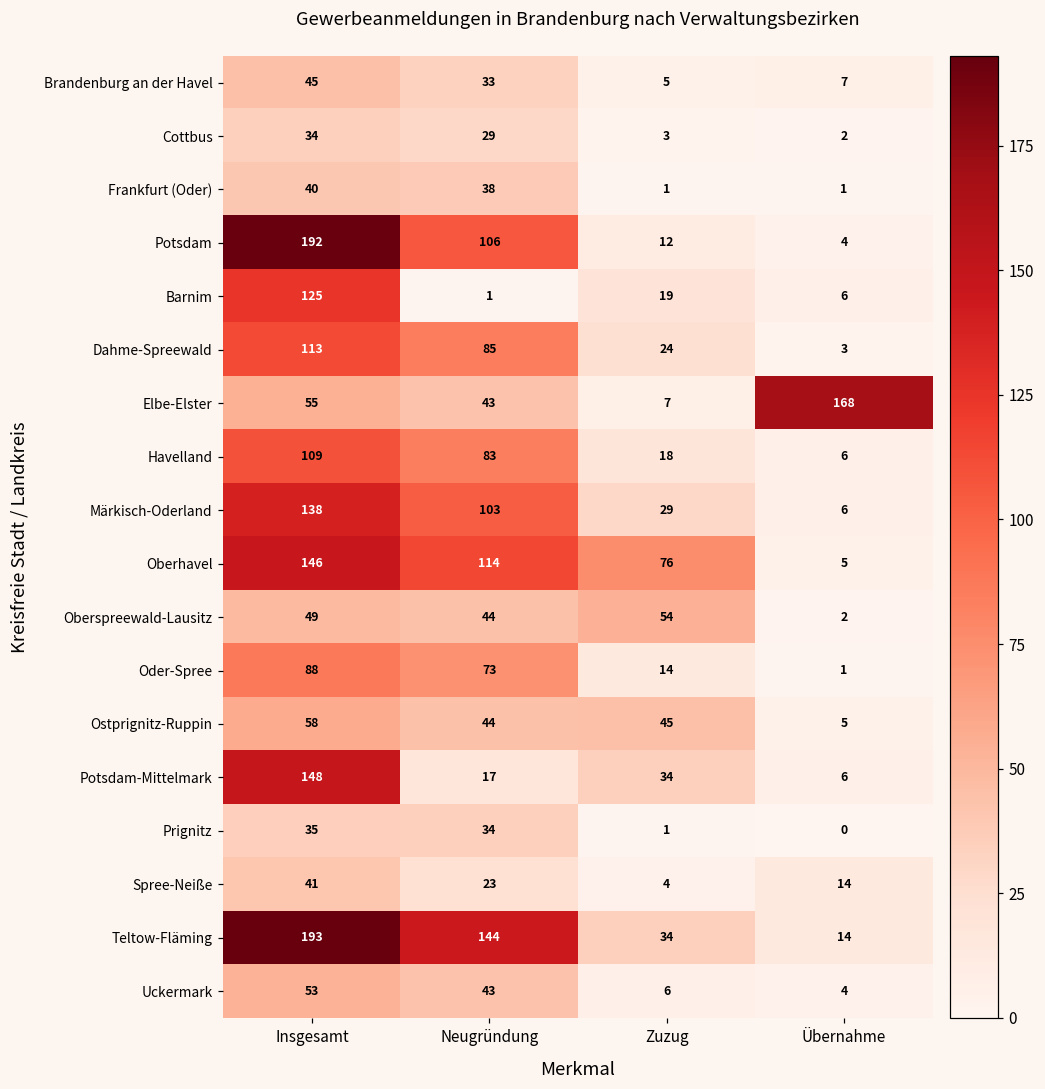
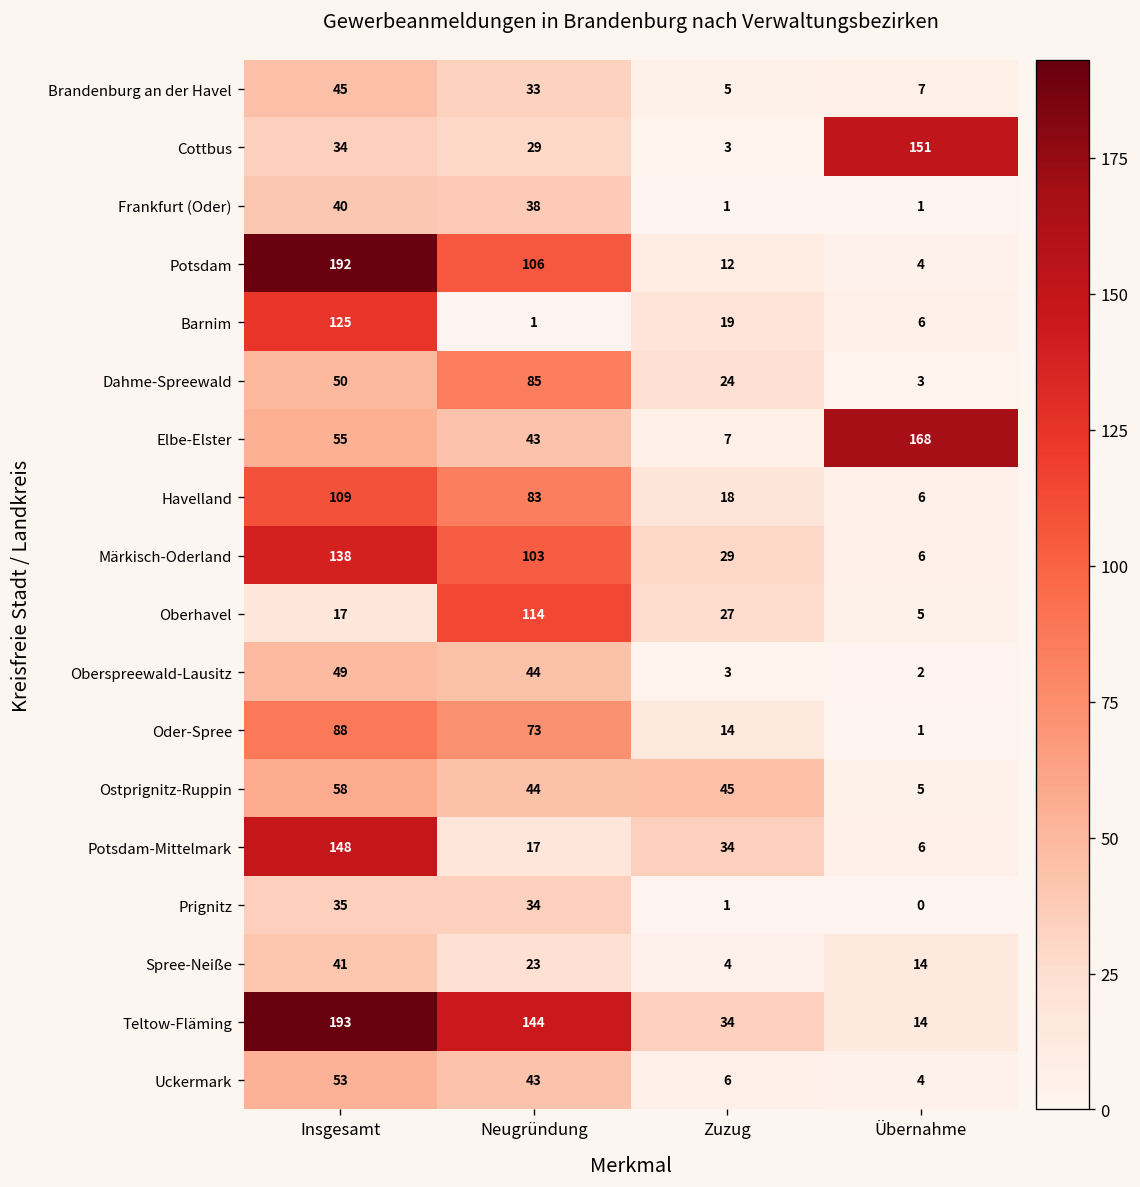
Cottbus, Übernahme: 2 -> 151
Dahme-Spreewald, Insgesamt: 113 -> 50
Oberhavel, Insgesamt: 146 -> 17
Oberhavel, Zuzug: 76 -> 27
Oberspreewald-Lausitz, Zuzug: 54 -> 3
